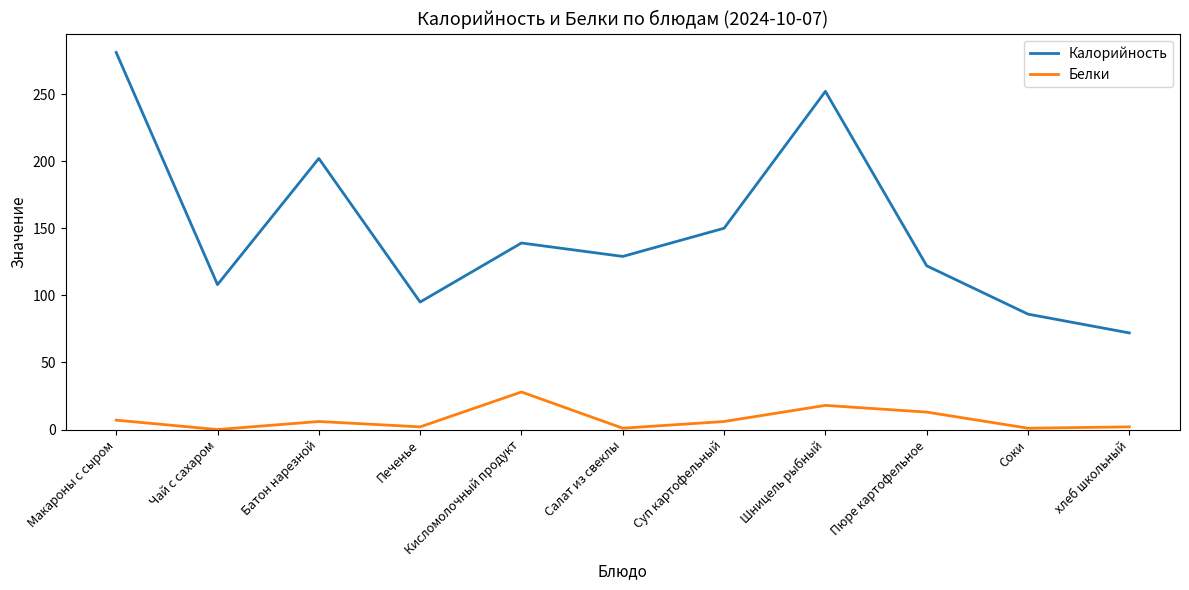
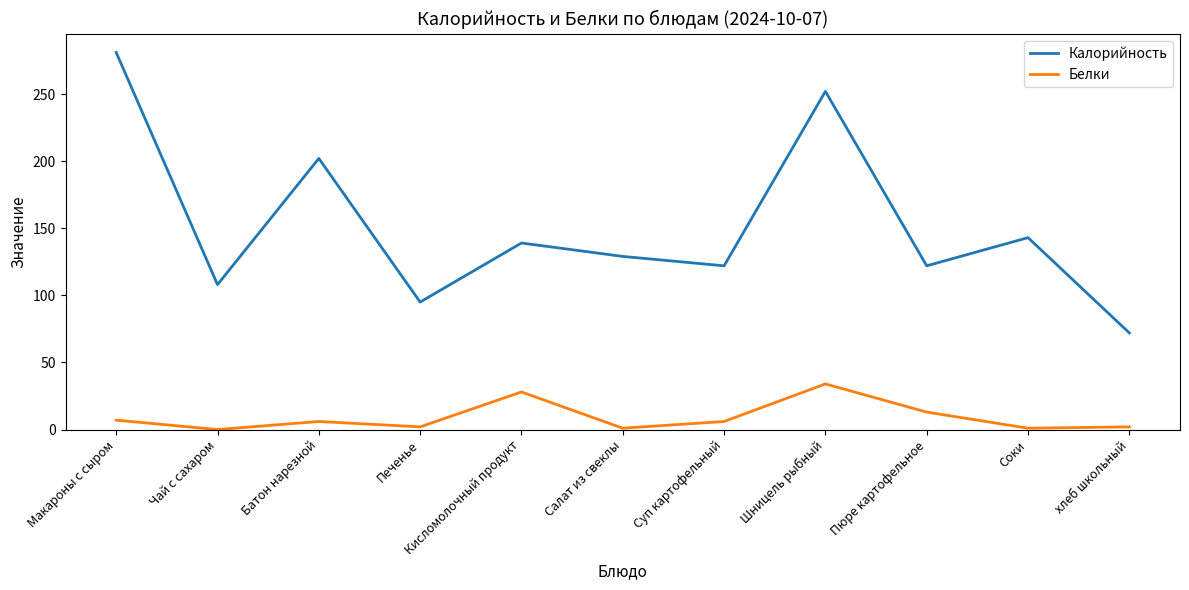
Калорийность, Суп картофельный: 150 -> 122
Белки, Шницель рыбный: 18 -> 34
Калорийность, Соки: 86 -> 143
